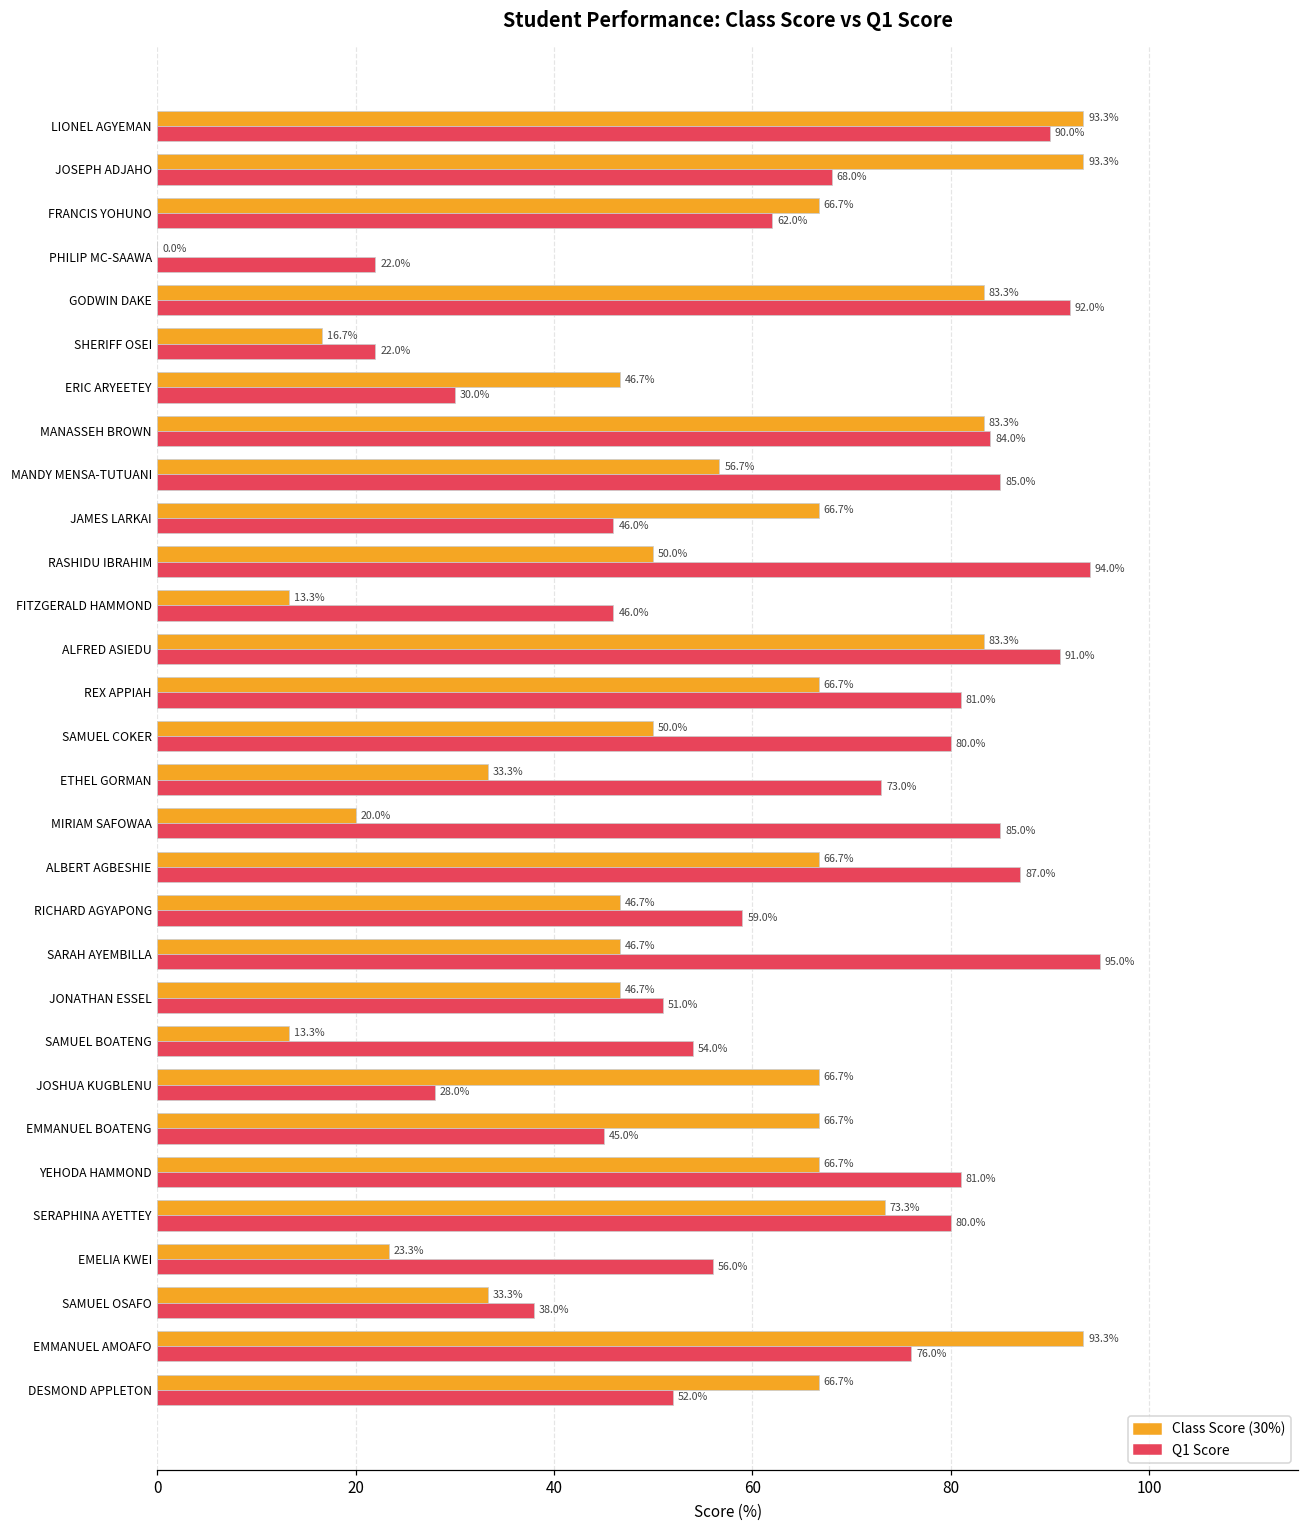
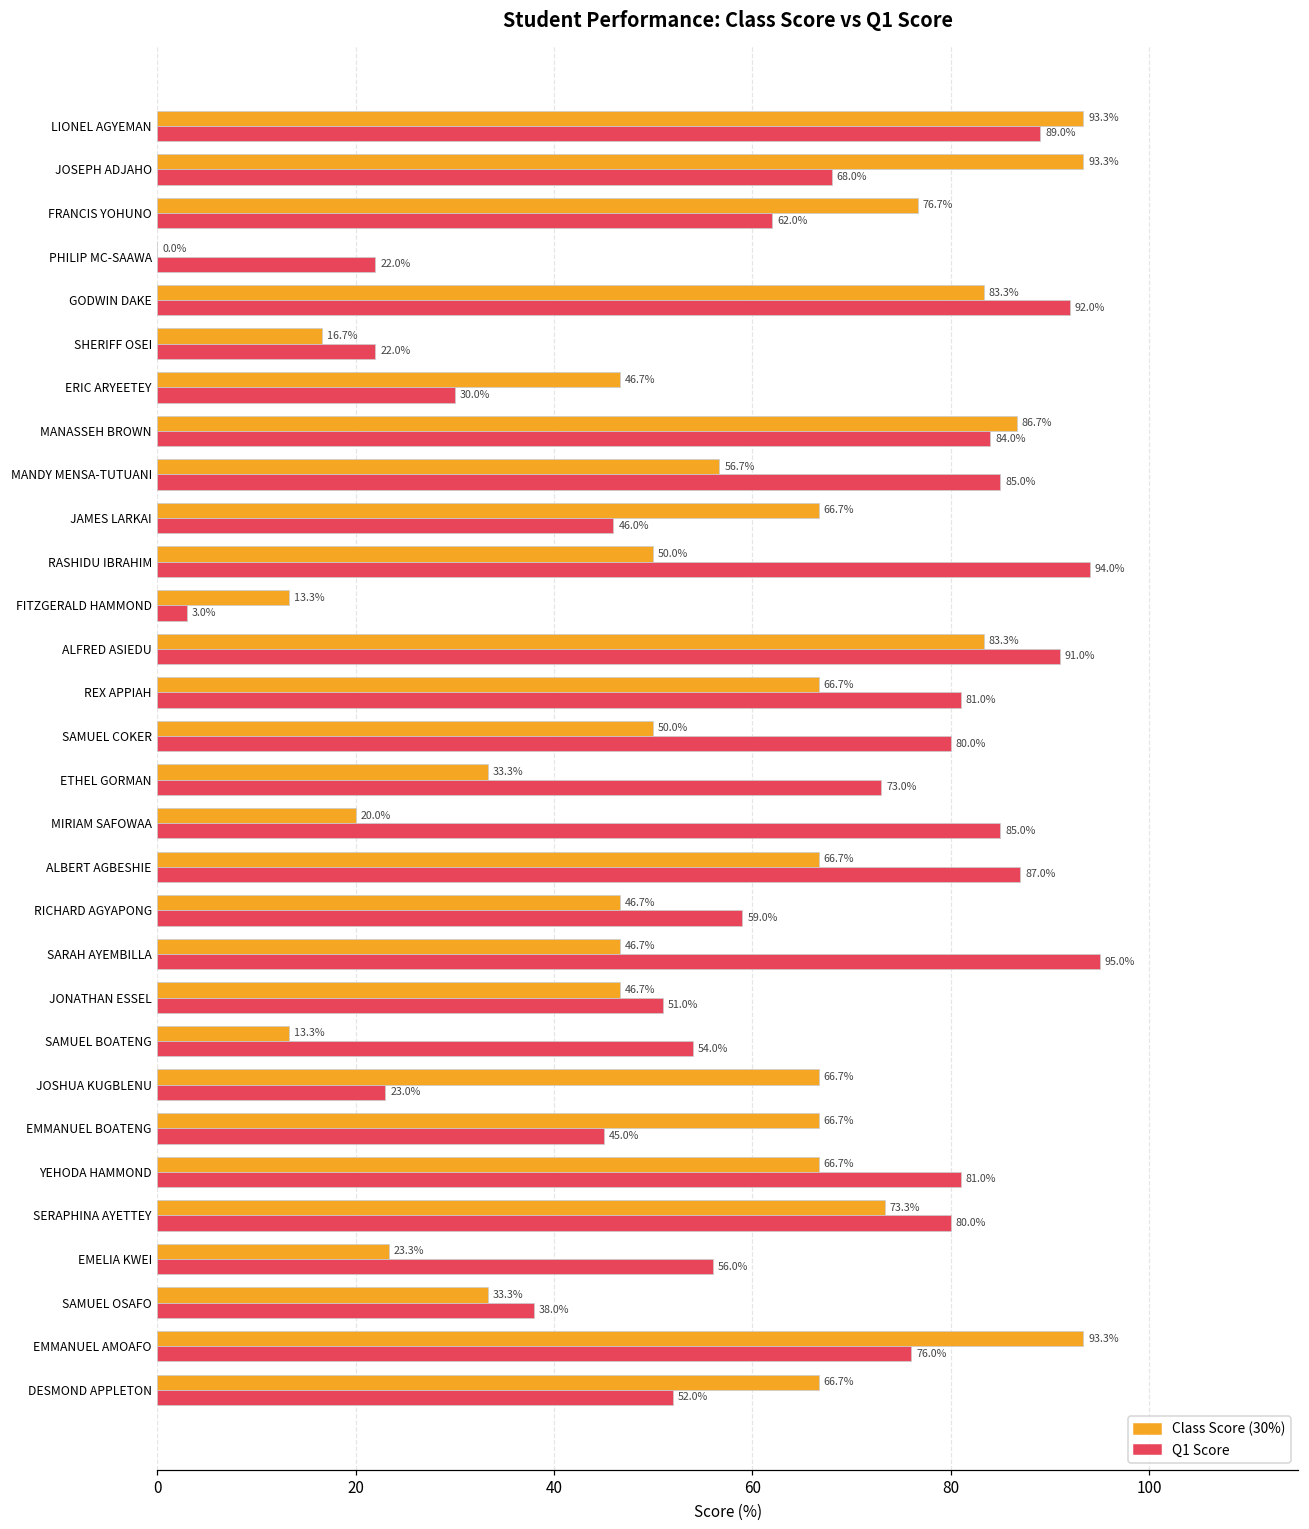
Q1 Score, LIONEL AGYEMAN: 90.0% -> 89.0%
Class Score (30%), FRANCIS YOHUNO: 66.7% -> 76.7%
Class Score (30%), MANASSEH BROWN: 83.3% -> 86.7%
Q1 Score, FITZGERALD HAMMOND: 46.0% -> 3.0%
Q1 Score, JOSHUA KUGBLENU: 28.0% -> 23.0%
